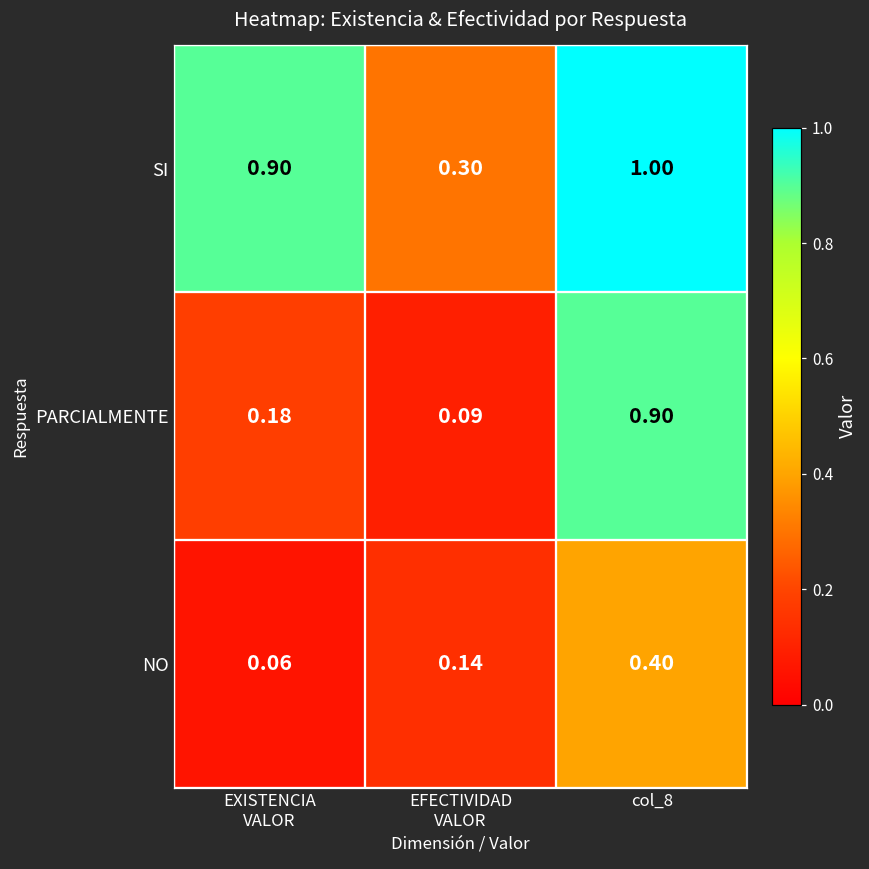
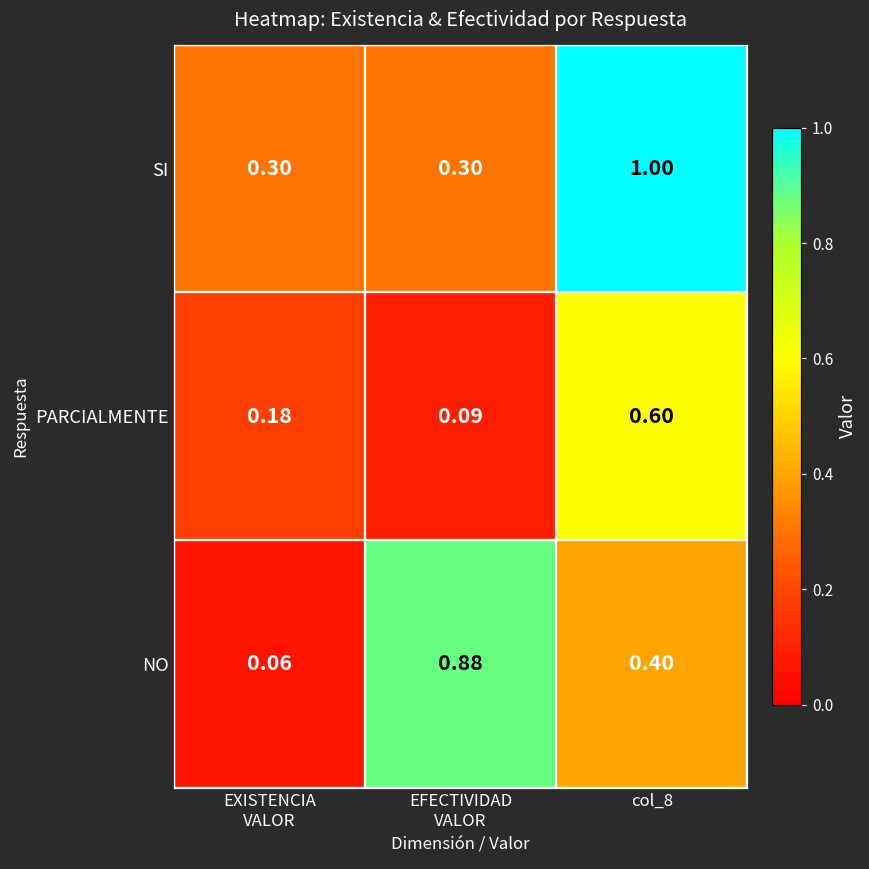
SI, EXISTENCIA VALOR: 0.90 -> 0.30
PARCIALMENTE, col_8: 0.90 -> 0.60
NO, EFECTIVIDAD VALOR: 0.14 -> 0.88
